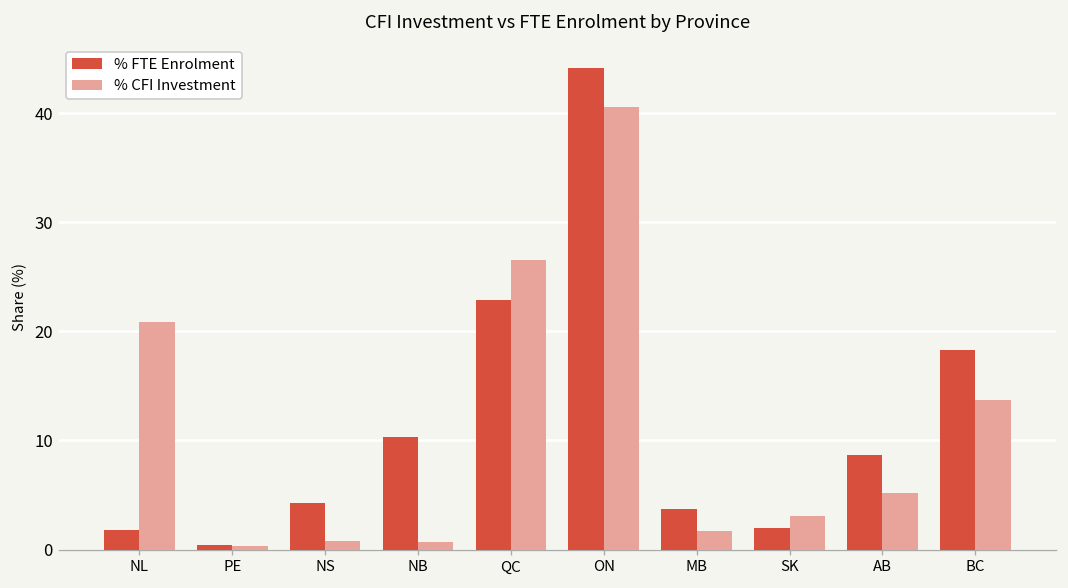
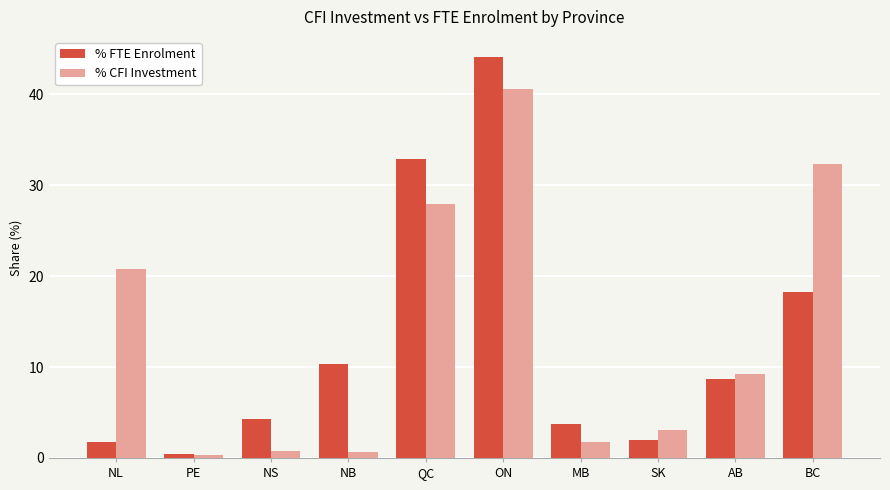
% FTE Enrolment, QC: 23 -> 33
% CFI Investment, QC: 27 -> 28
% CFI Investment, AB: 5 -> 9
% CFI Investment, BC: 14 -> 32
